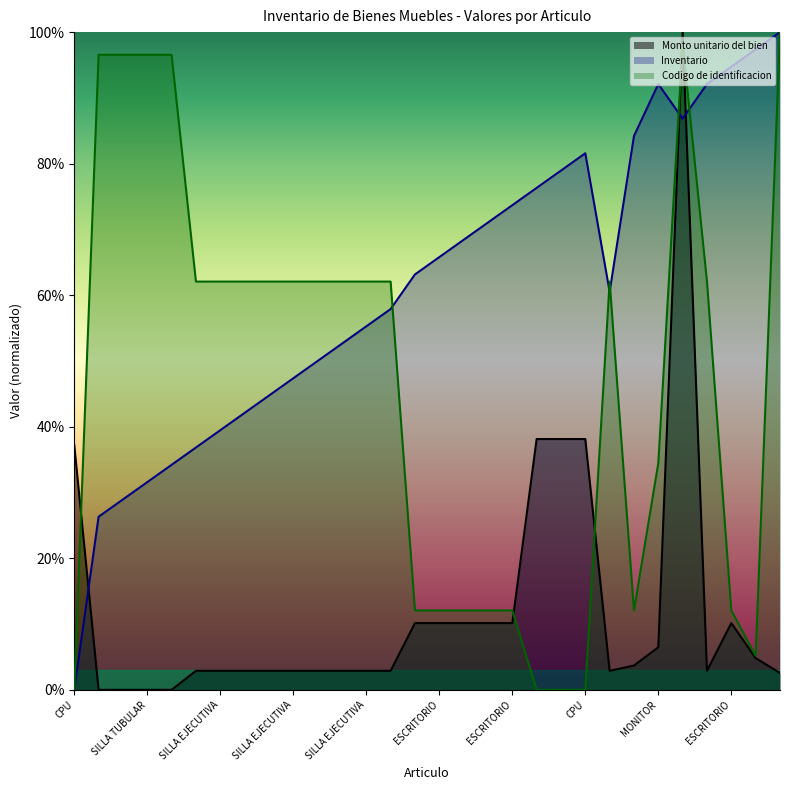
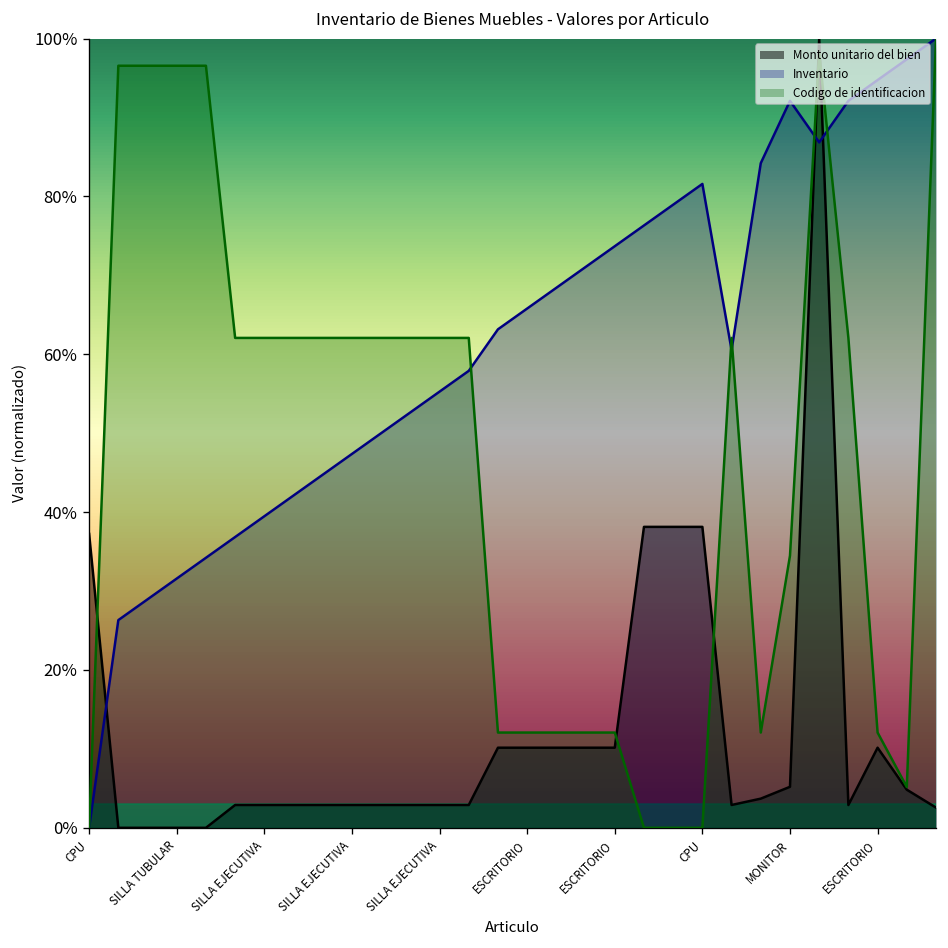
Monto unitario del bien, MONITOR: 6% -> 5%
